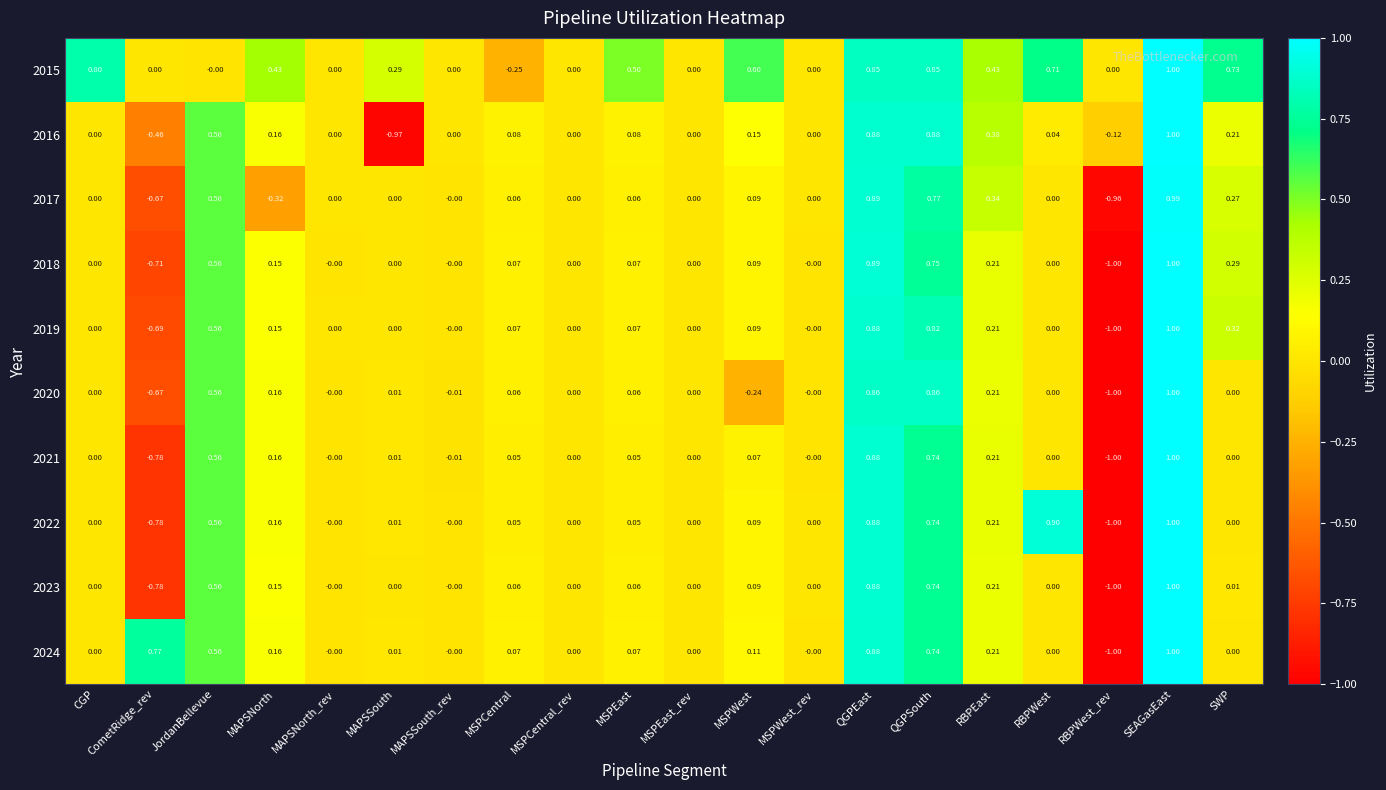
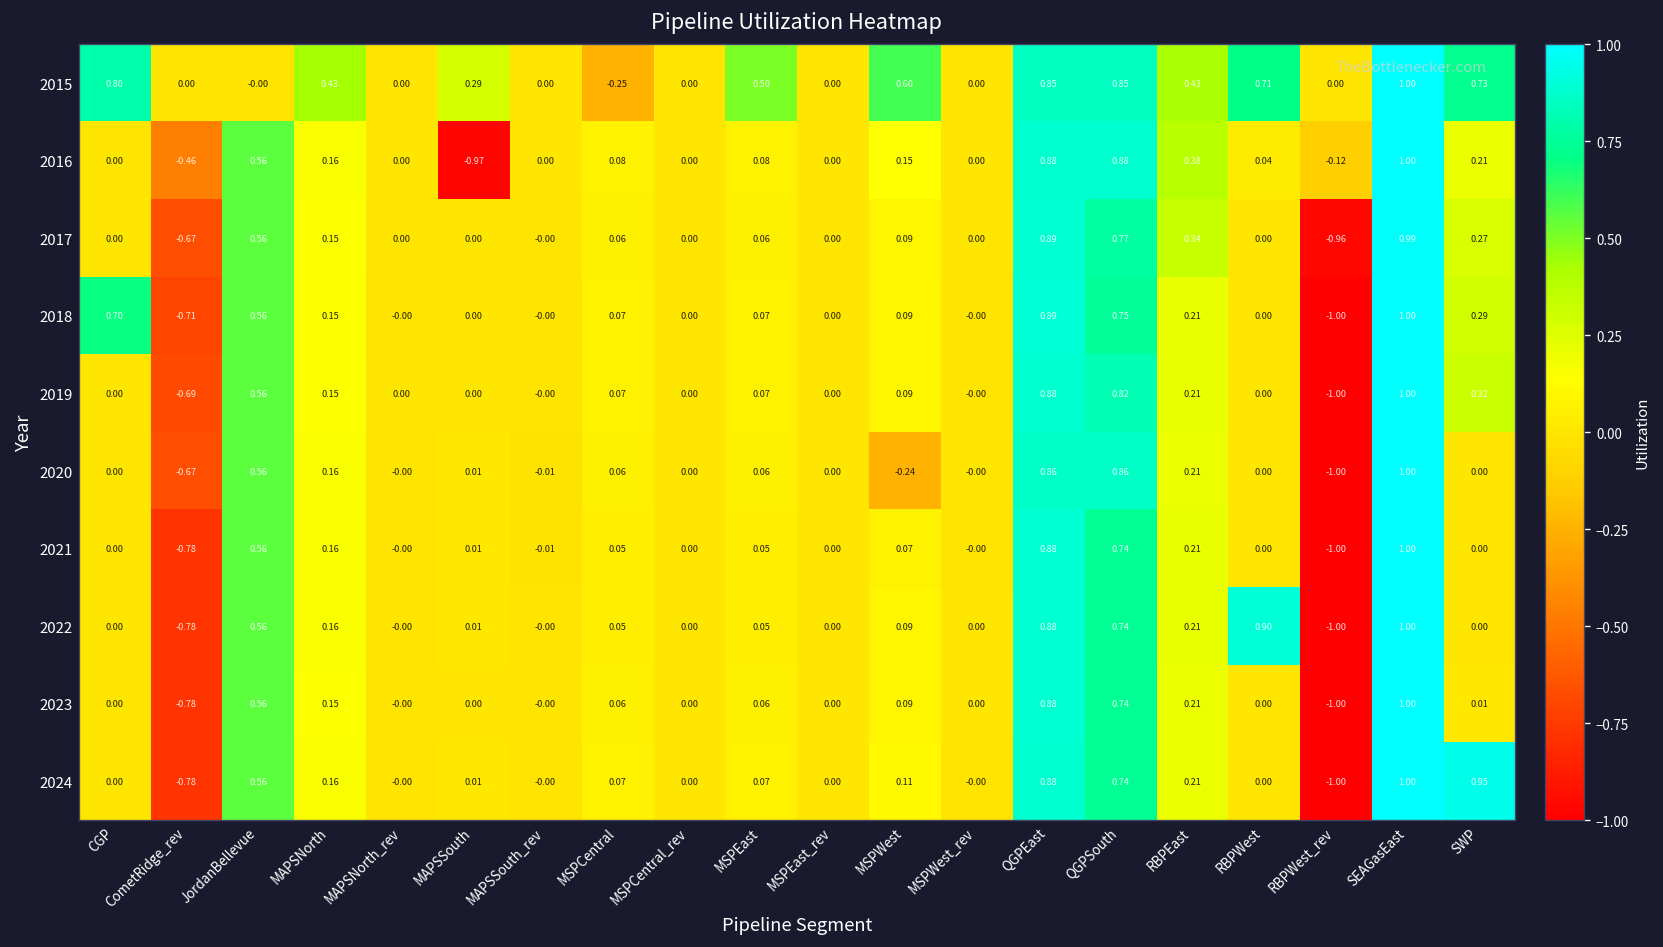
2017, MAPSNorth: -0.32 -> 0.15
2018, CGP: 0.00 -> 0.70
2024, CometRidge_rev: 0.77 -> -0.78
2024, SWP: 0.00 -> 0.95
